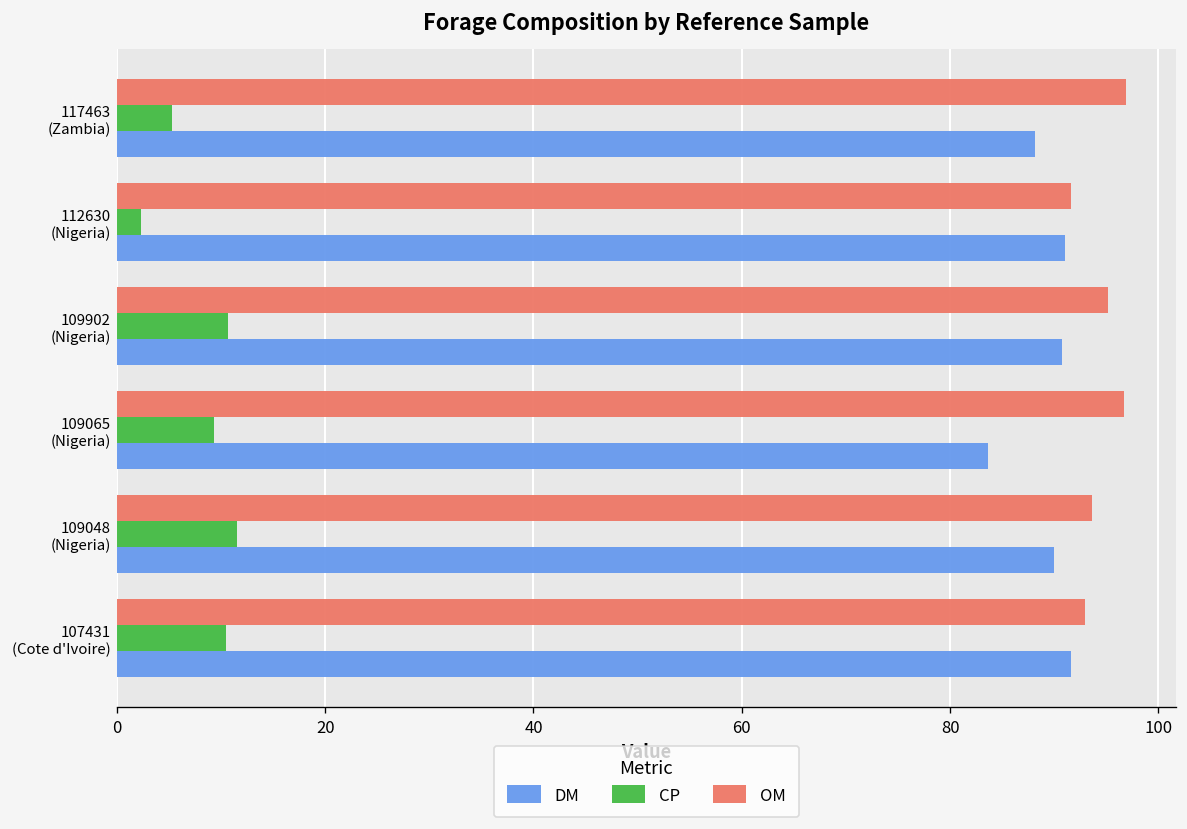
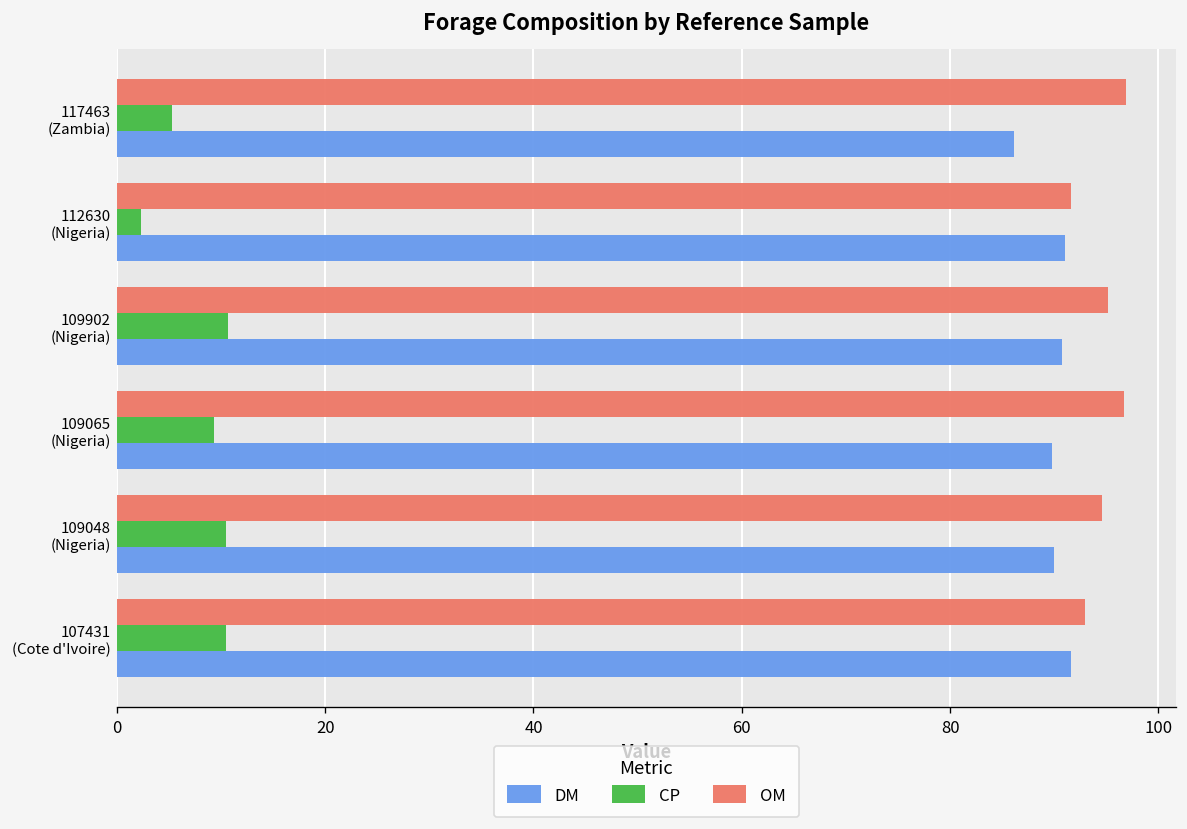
DM, 117463 (Zambia): 88 -> 86
DM, 109065 (Nigeria): 84 -> 90
OM, 109048 (Nigeria): 94 -> 95
CP, 109048 (Nigeria): 12 -> 10
